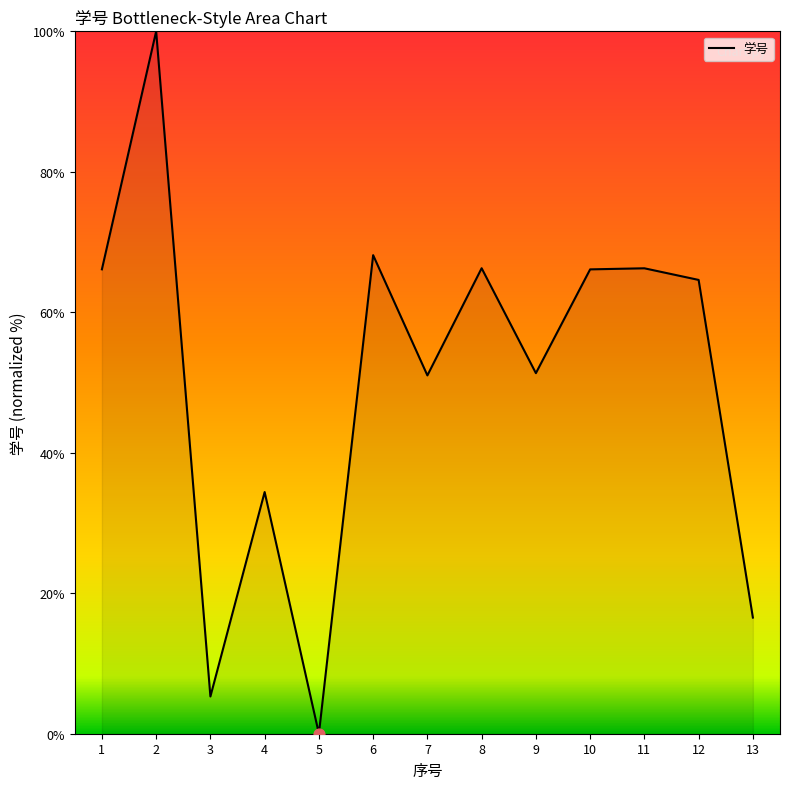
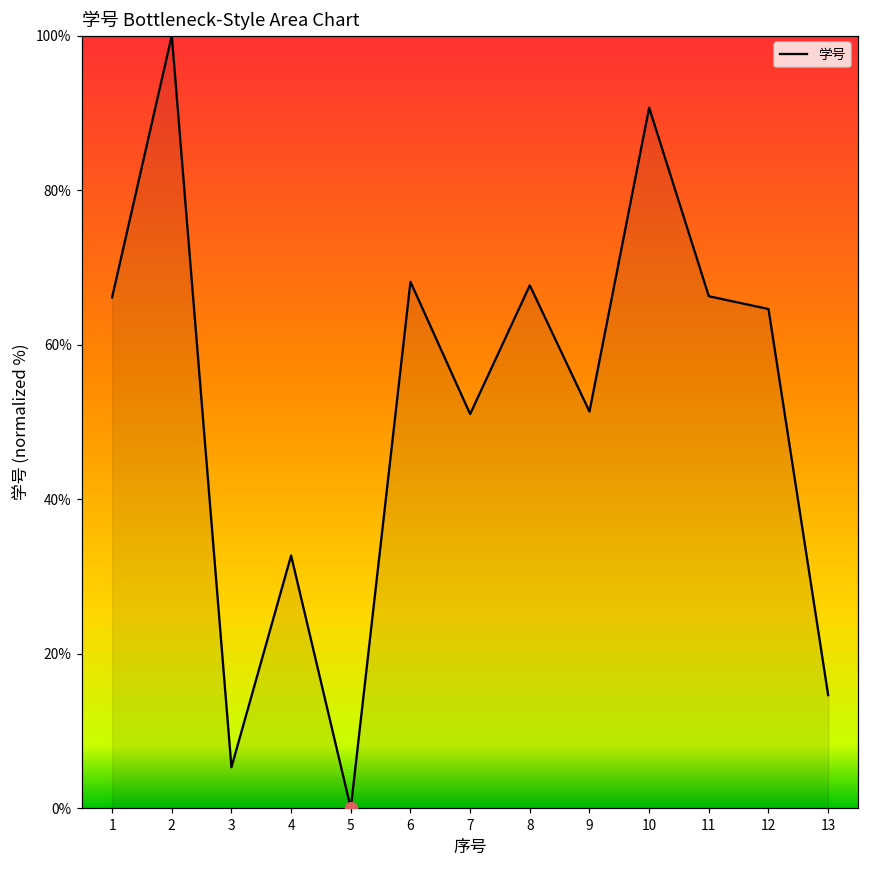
学号, 4: 34% -> 33%
学号, 8: 66% -> 68%
学号, 10: 66% -> 91%
学号, 13: 17% -> 15%
